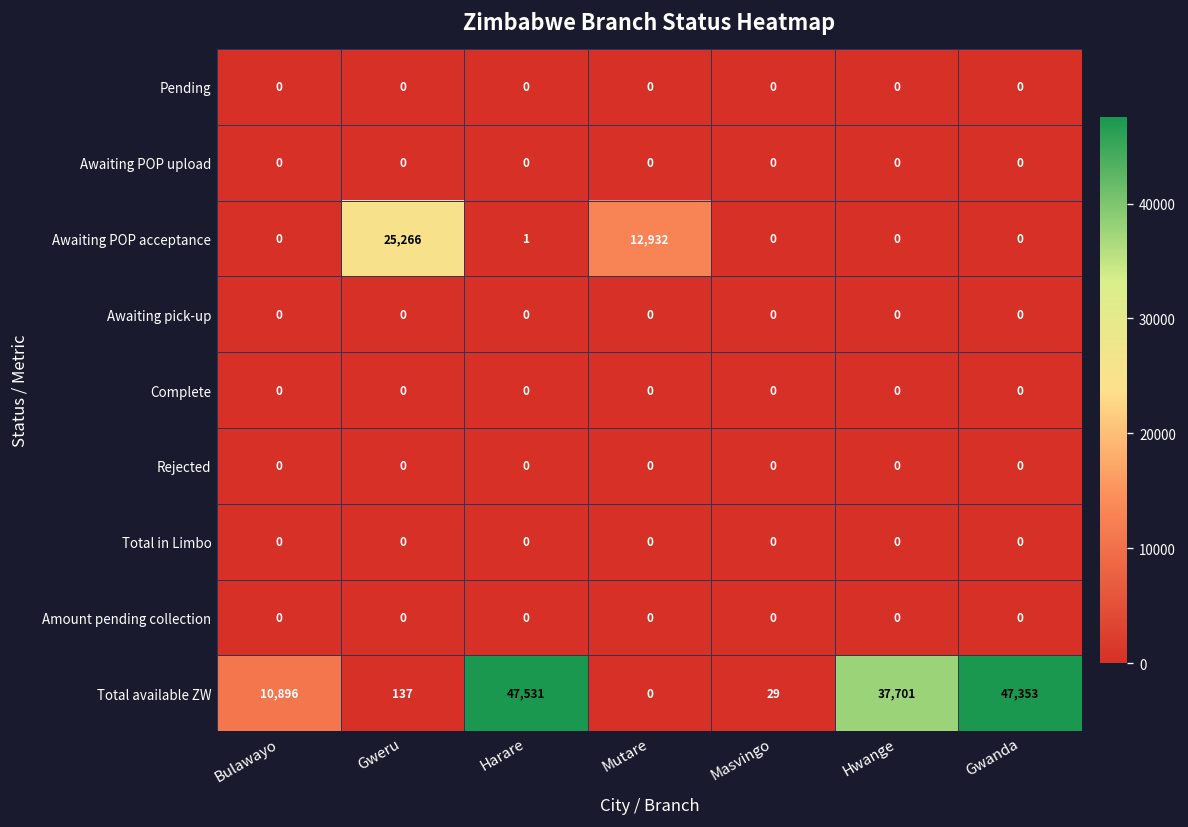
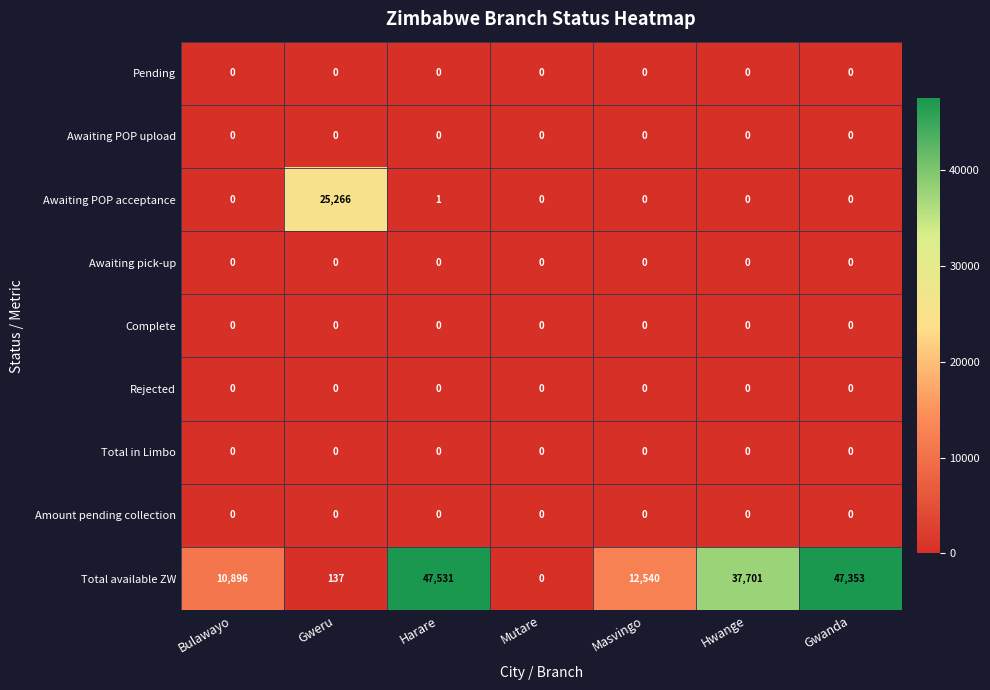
Awaiting POP acceptance, Mutare: 12,932 -> 0
Total available ZW, Masvingo: 29 -> 12,540
